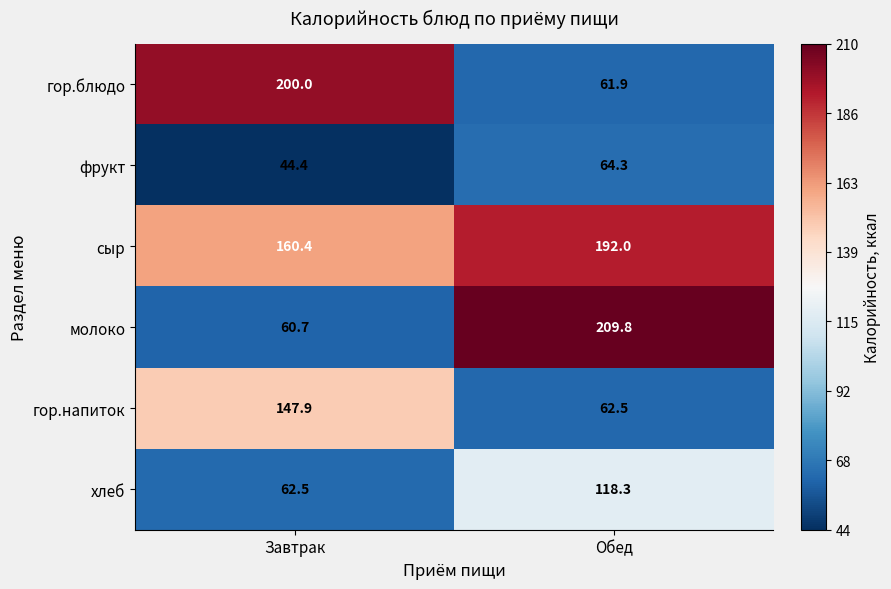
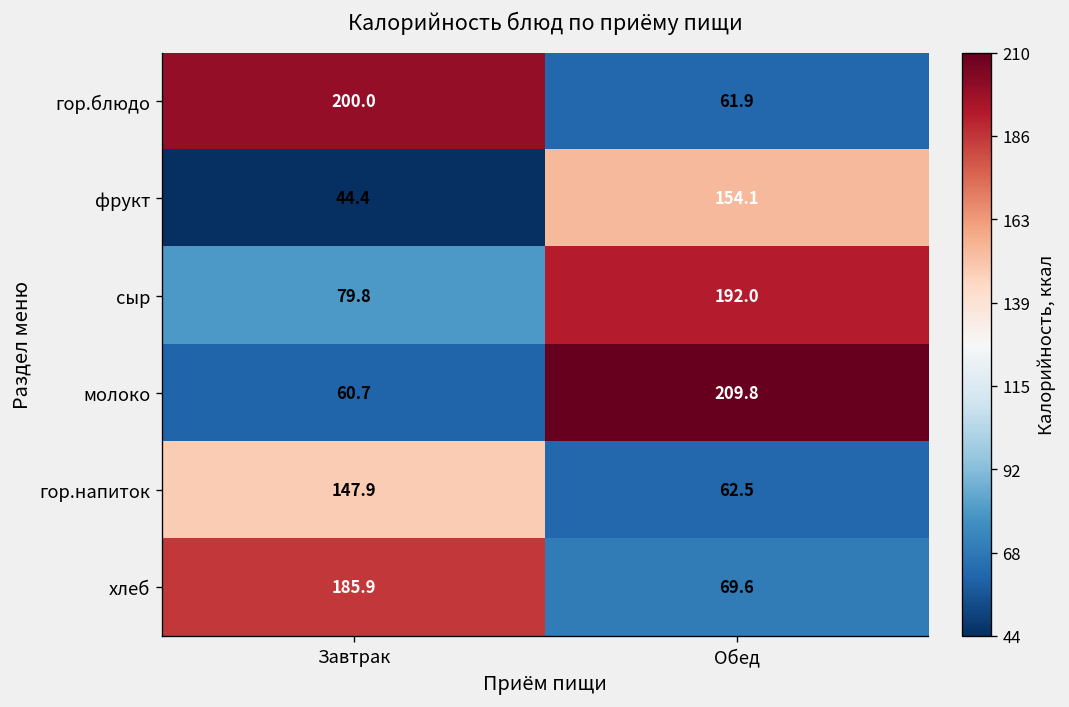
фрукт, Обед: 64.3 -> 154.1
сыр, Завтрак: 160.4 -> 79.8
хлеб, Завтрак: 62.5 -> 185.9
хлеб, Обед: 118.3 -> 69.6
